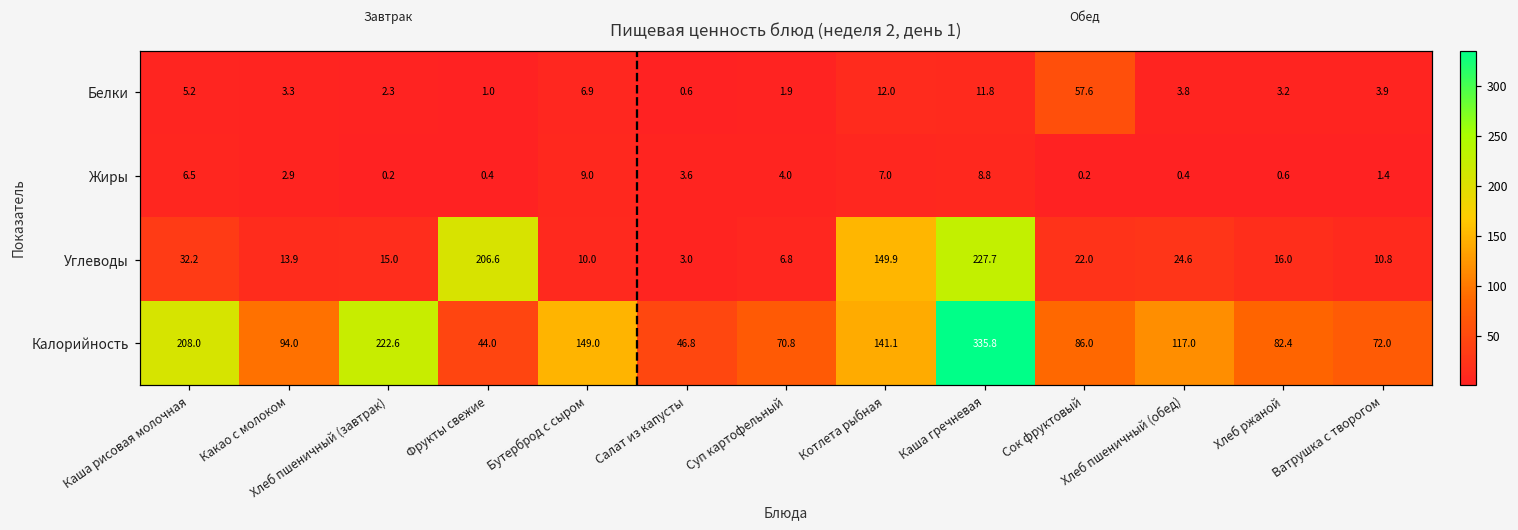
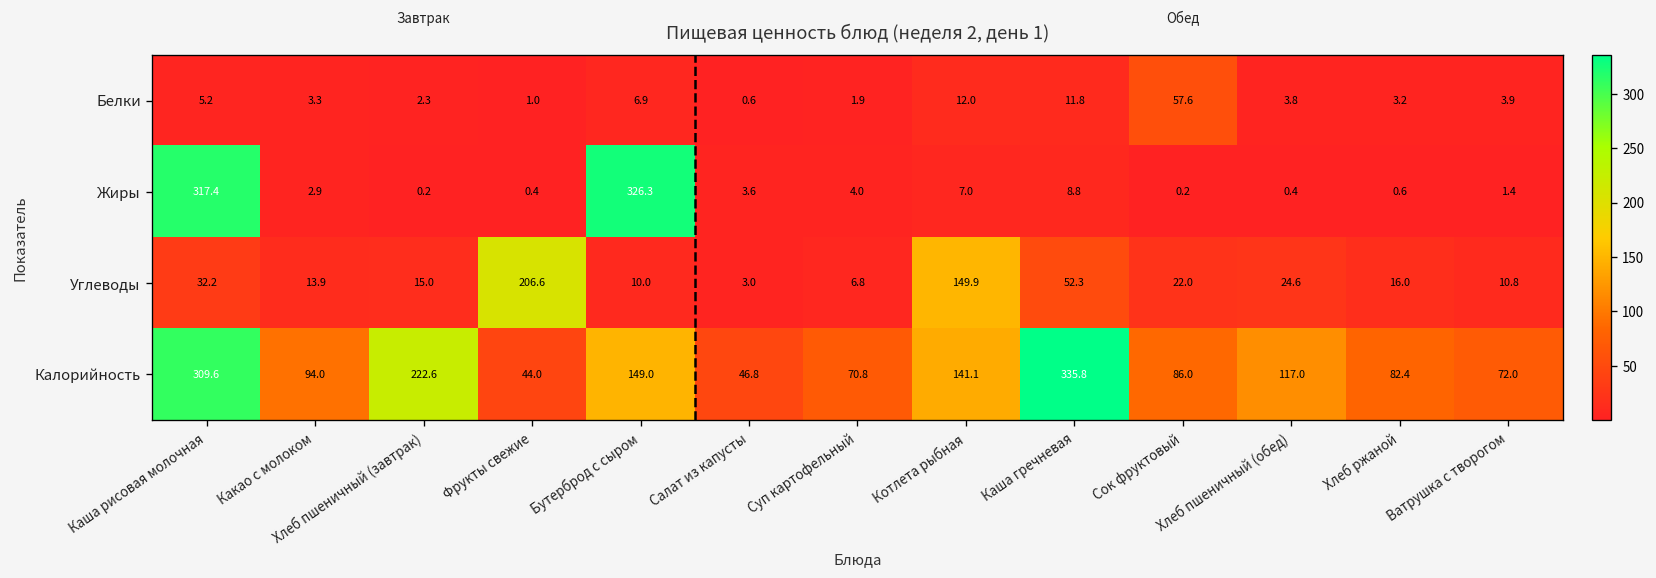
Жиры, Каша рисовая молочная: 6.5 -> 317.4
Жиры, Бутерброд с сыром: 9.0 -> 326.3
Углеводы, Каша гречневая: 227.7 -> 52.3
Калорийность, Каша рисовая молочная: 208.0 -> 309.6
